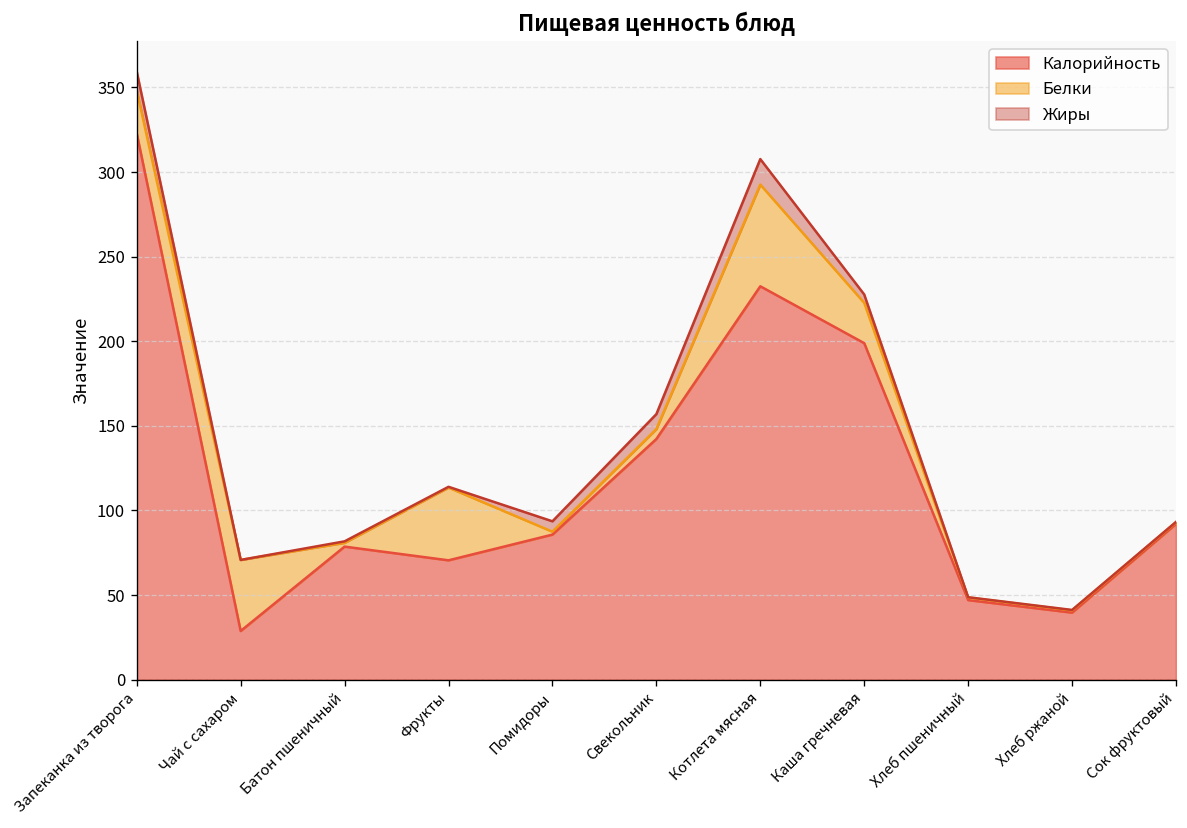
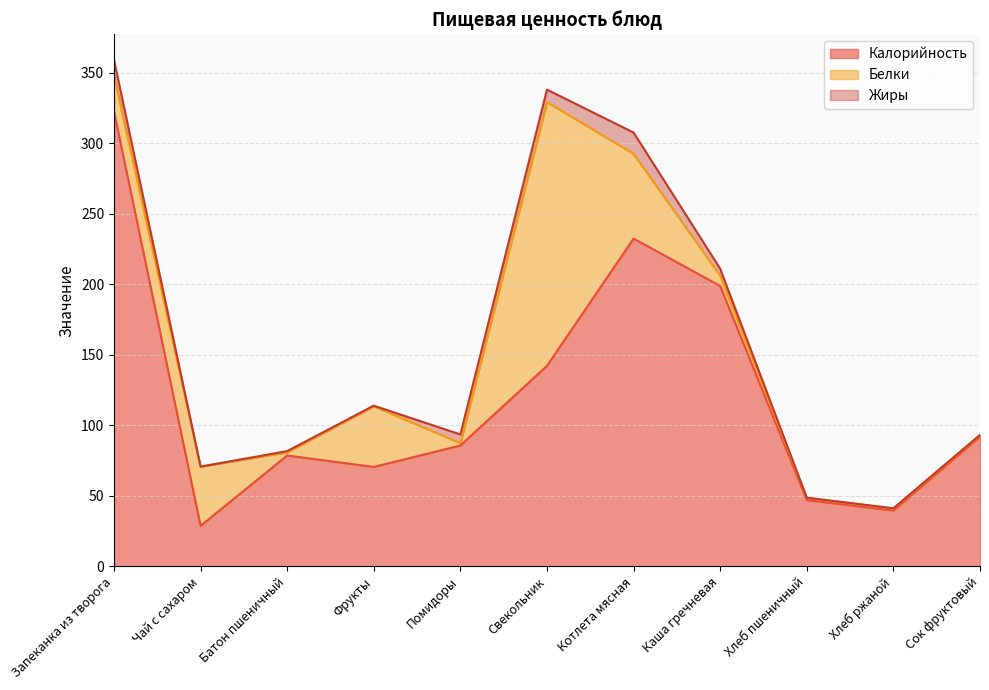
Белки, Свекольник: 6 -> 187
Белки, Каша гречневая: 24 -> 7
